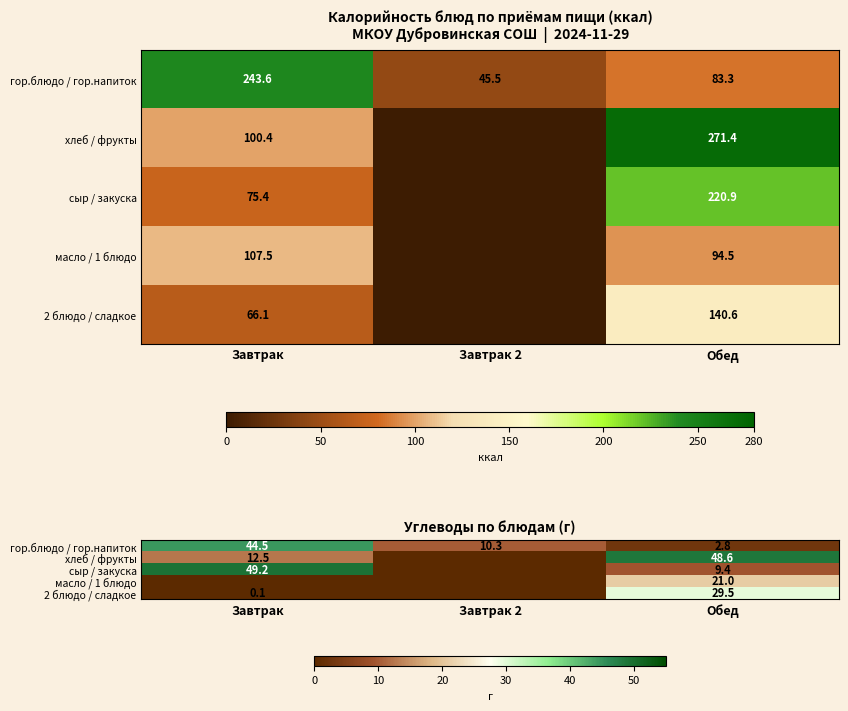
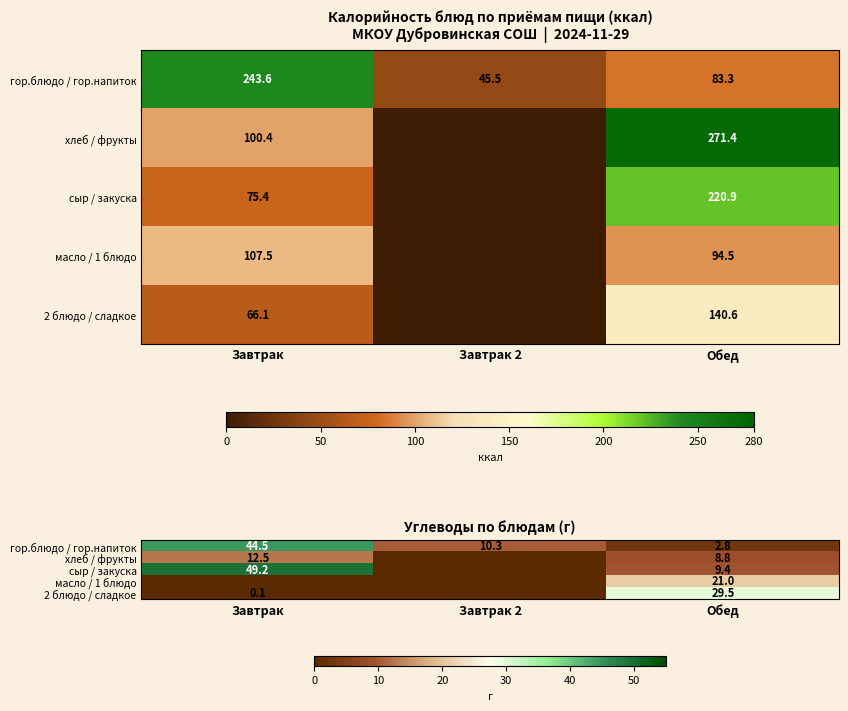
Углеводы по блюдам (г), хлеб / фрукты, Обед: 48.6 -> 8.8
